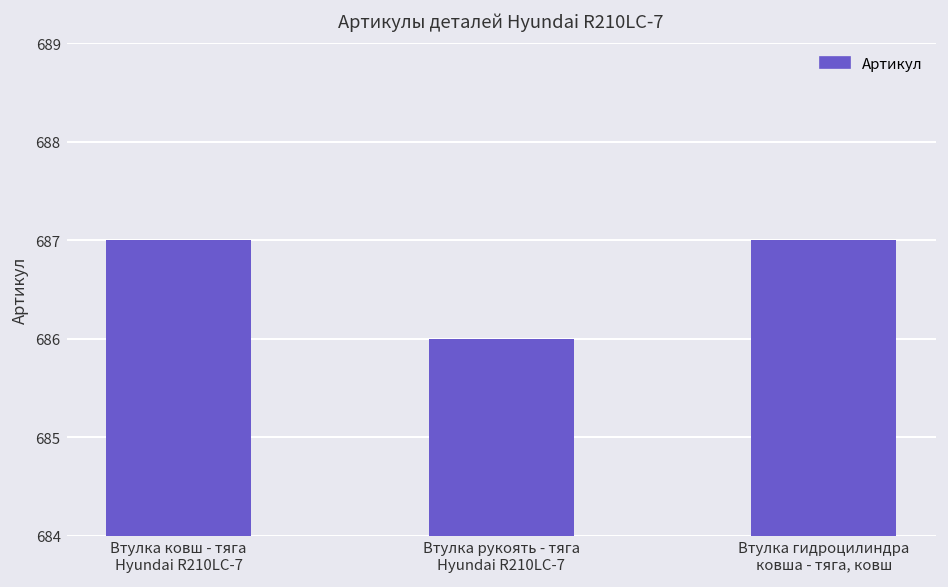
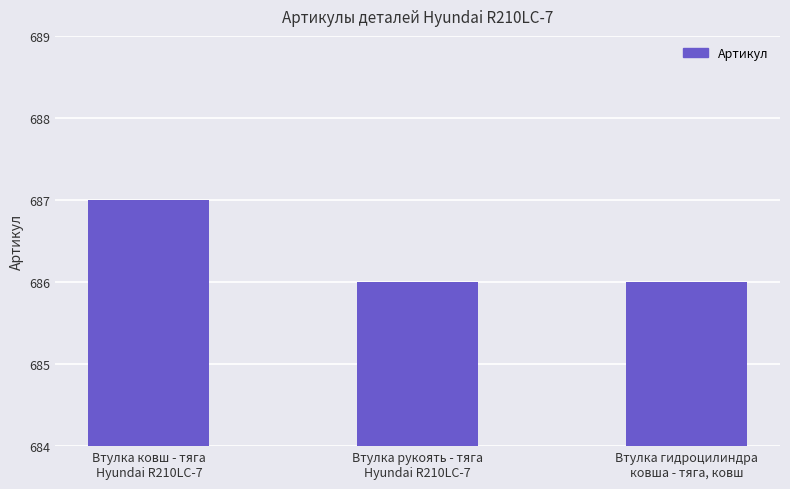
Втулка гидроцилиндра ковша - тяга, ковш: 687 -> 686
